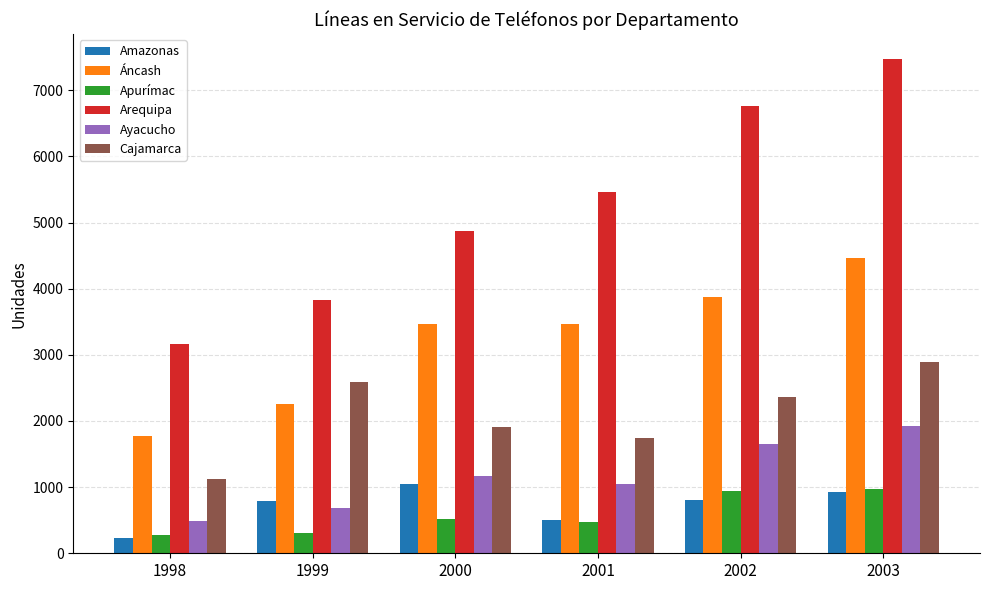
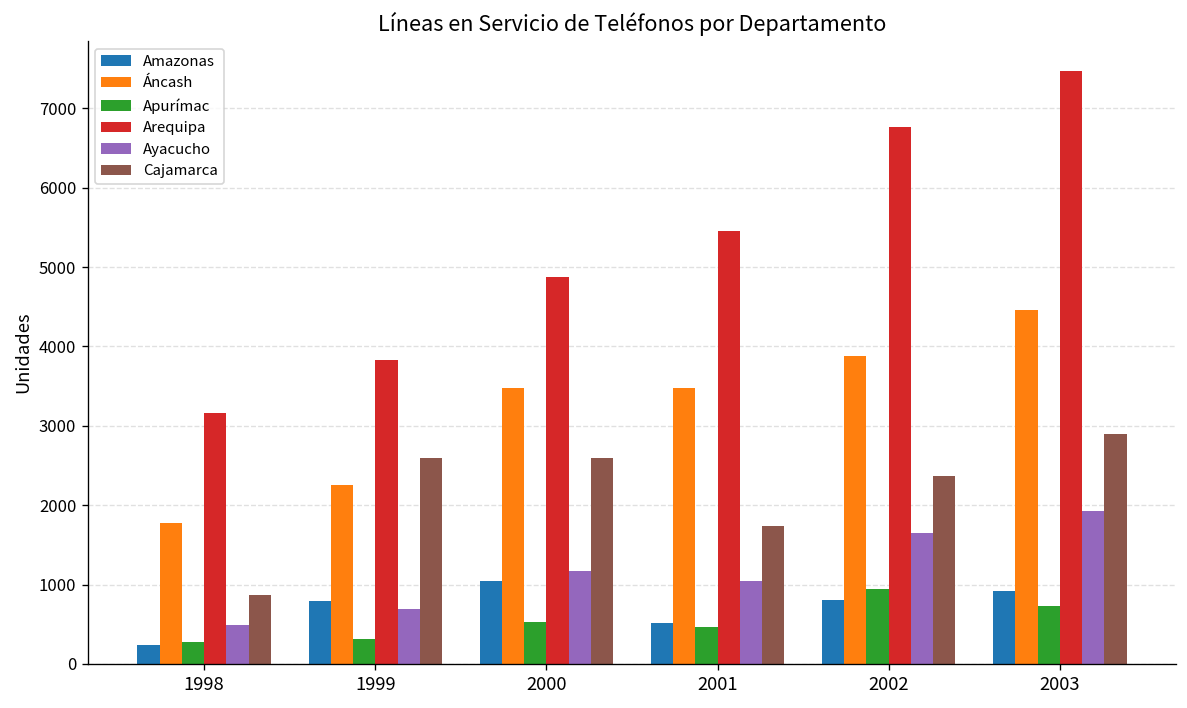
Cajamarca, 1998: 1100 -> 900
Cajamarca, 2000: 1900 -> 2600
Apurímac, 2003: 1000 -> 700
